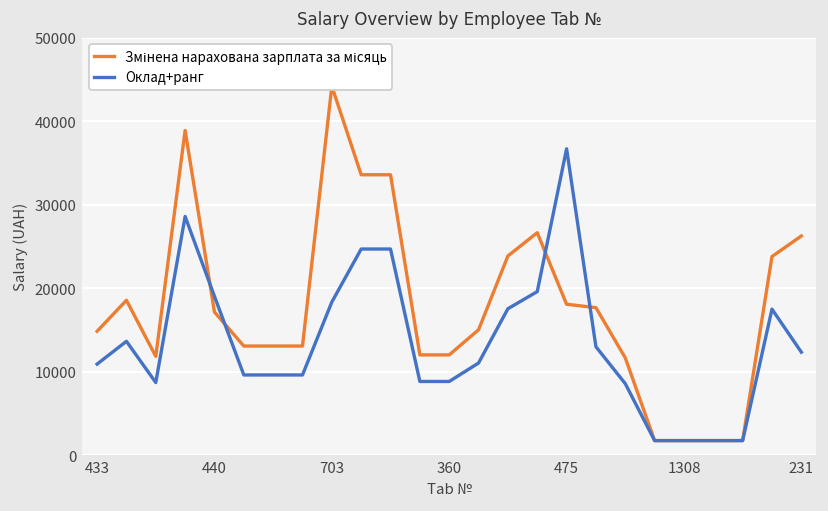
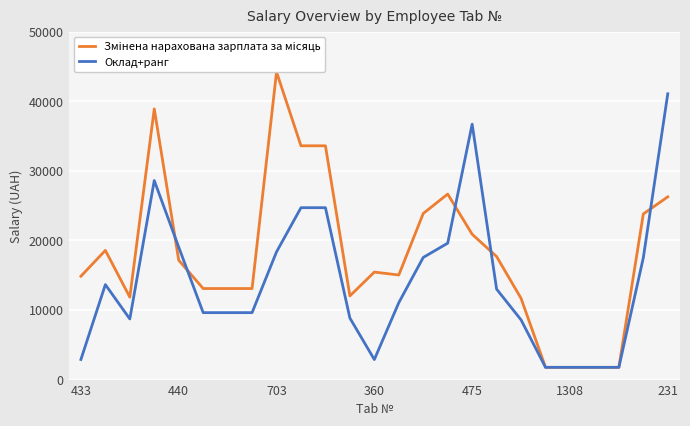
Оклад+ранг, 433: 11000 -> 3000
Змінена нарахована зарплата за місяць, 360: 12000 -> 15000
Оклад+ранг, 360: 9000 -> 3000
Змінена нарахована зарплата за місяць, 475: 18000 -> 21000
Оклад+ранг, 231: 12000 -> 41000
